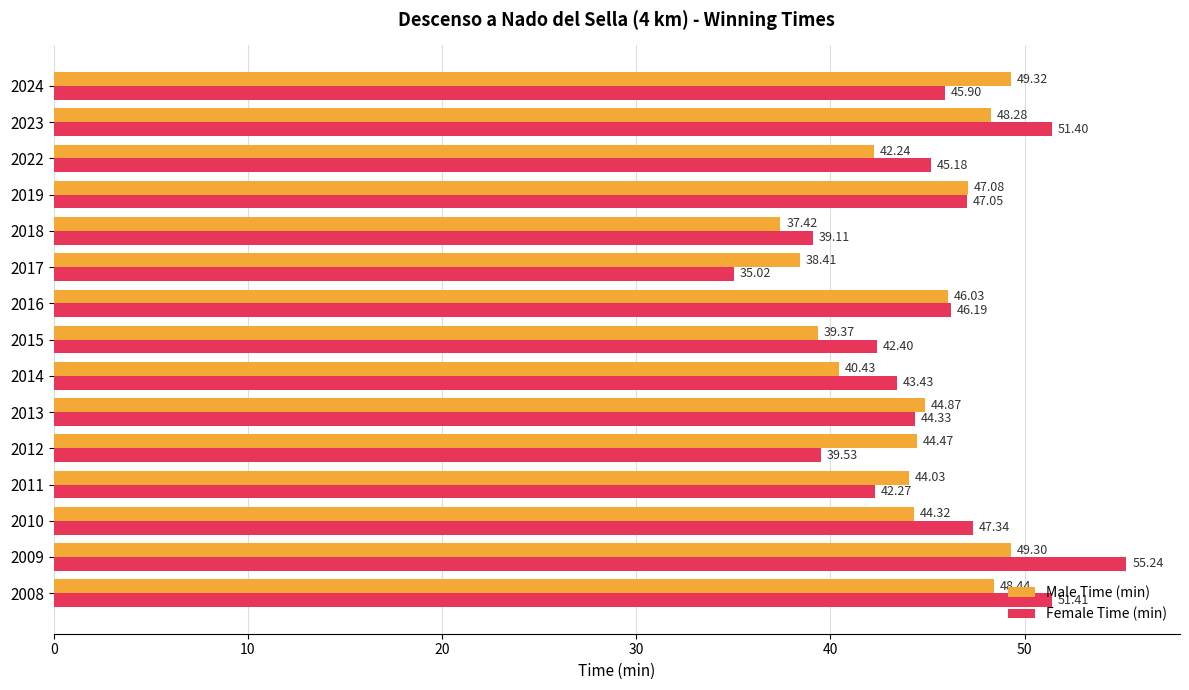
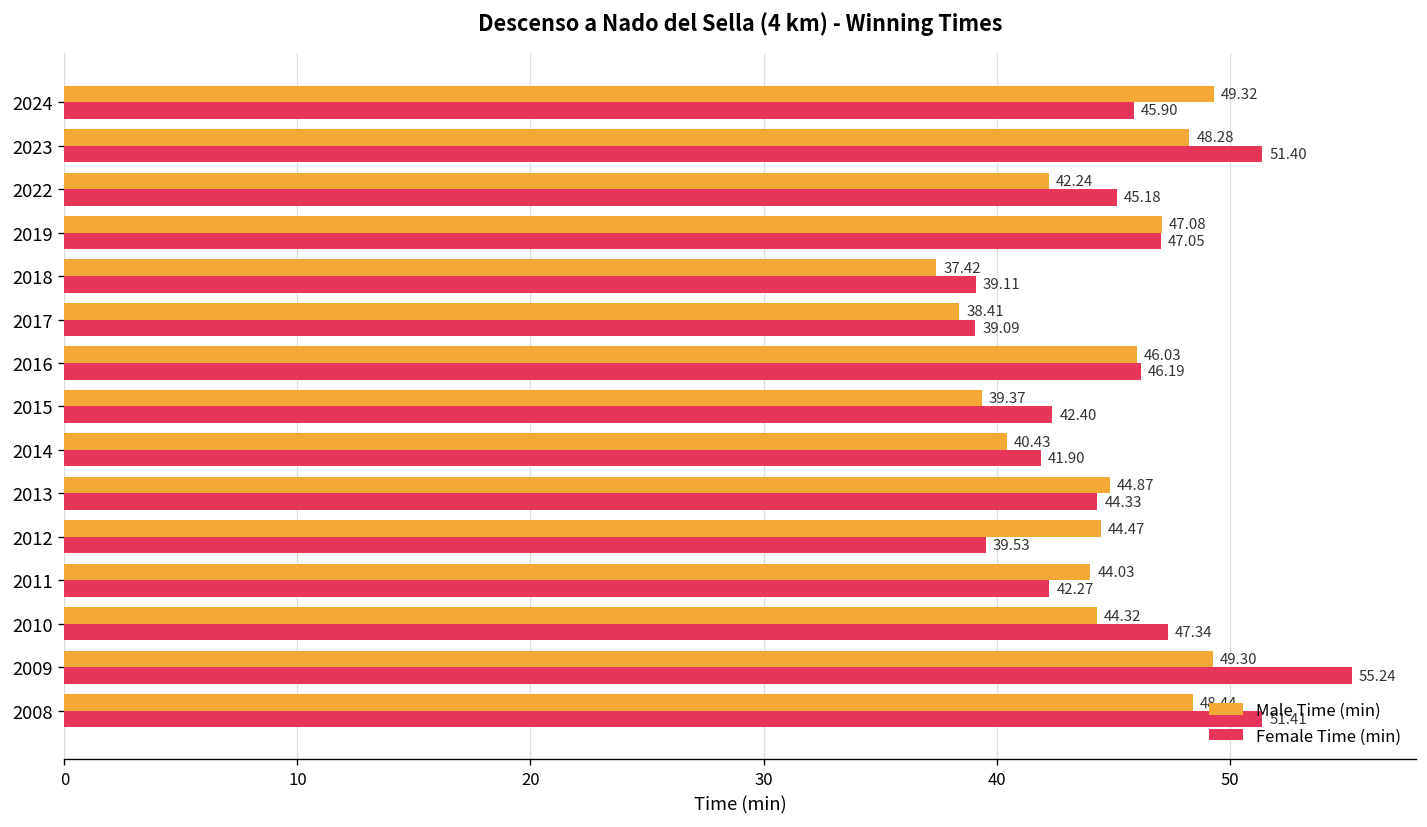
Female Time (min), 2017: 35.02 -> 39.09
Female Time (min), 2014: 43.43 -> 41.90
